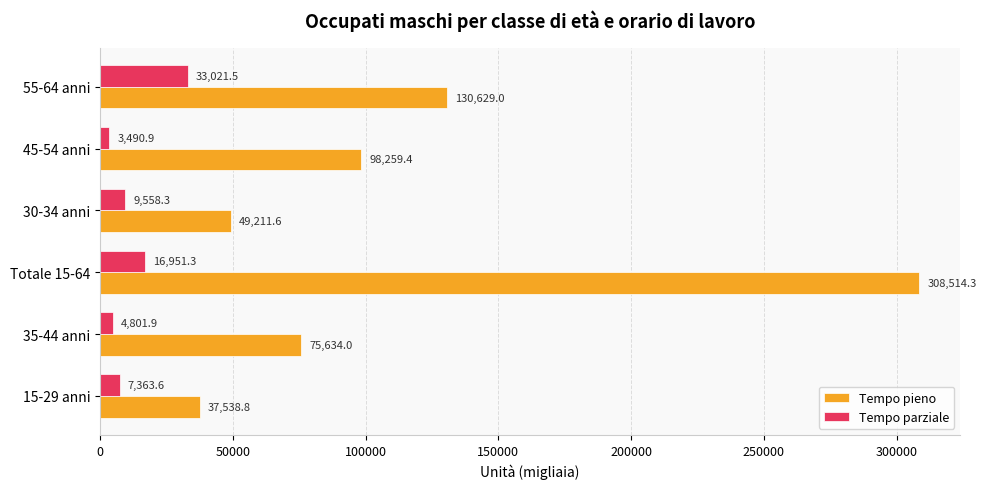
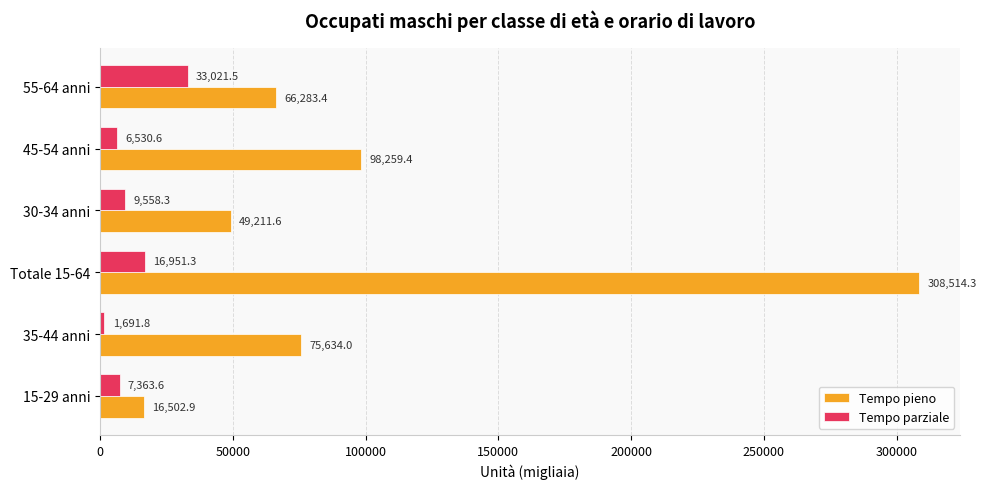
Tempo pieno, 55-64 anni: 130,629.0 -> 66,283.4
Tempo parziale, 45-54 anni: 3,490.9 -> 6,530.6
Tempo parziale, 35-44 anni: 4,801.9 -> 1,691.8
Tempo pieno, 15-29 anni: 37,538.8 -> 16,502.9
